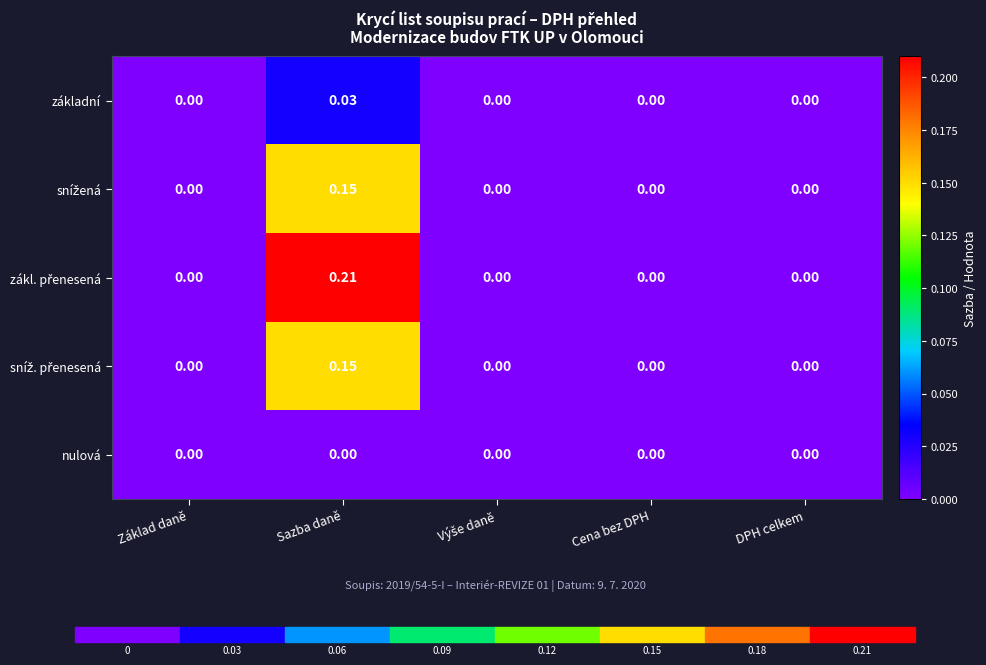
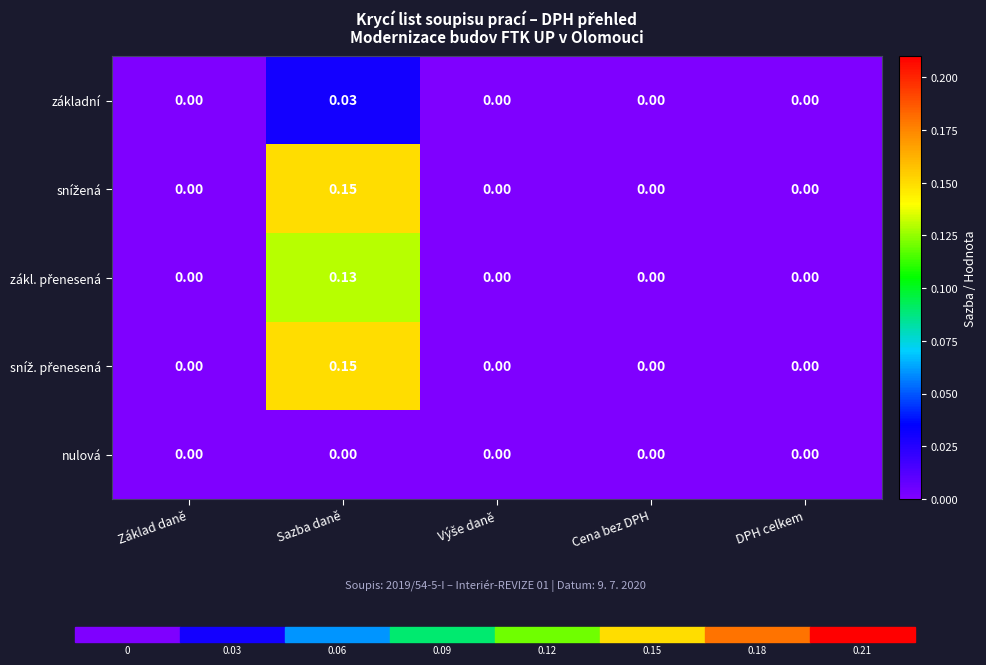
zákl. přenesená, Sazba daně: 0.21 -> 0.13
